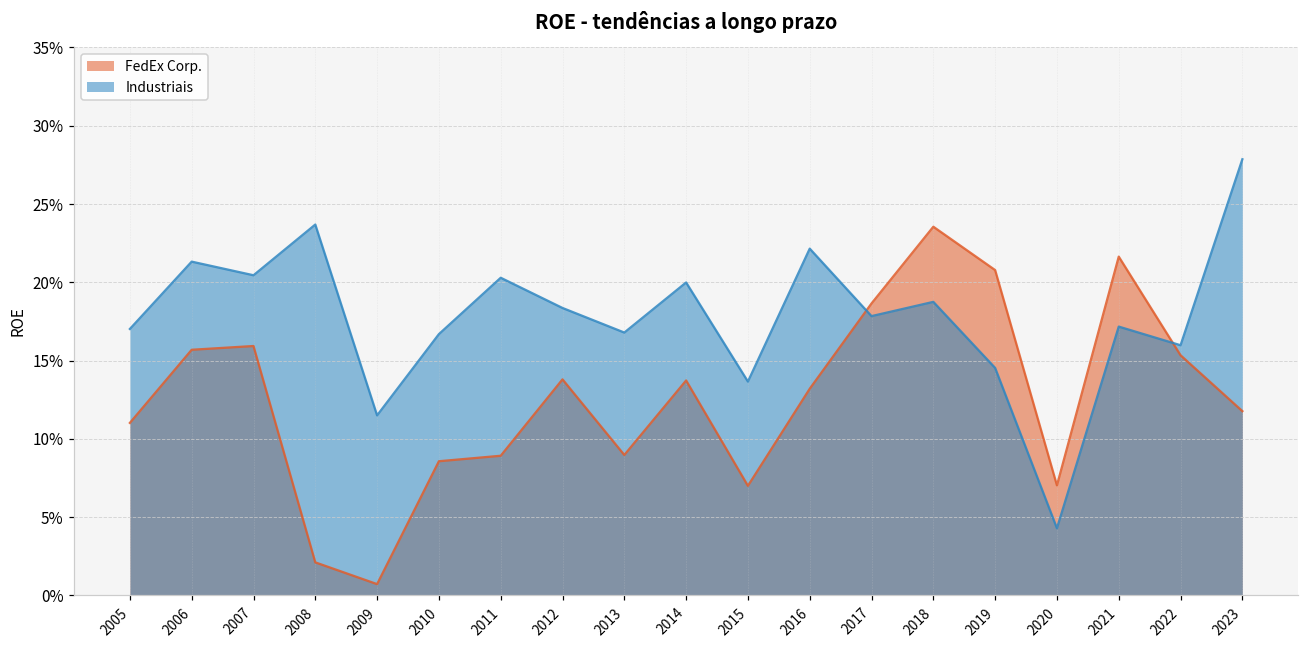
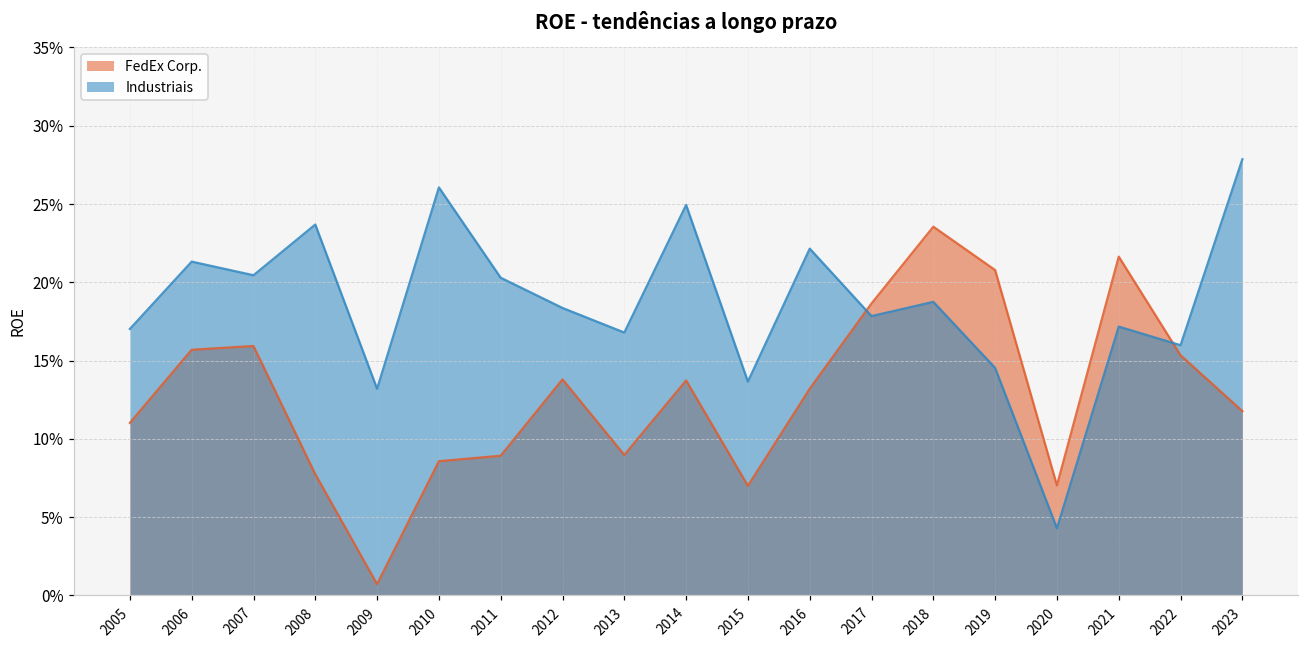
FedEx Corp., 2008: 2.1% -> 7.7%
Industriais, 2009: 11.5% -> 13.2%
Industriais, 2010: 16.7% -> 26.1%
Industriais, 2014: 20.0% -> 24.9%
